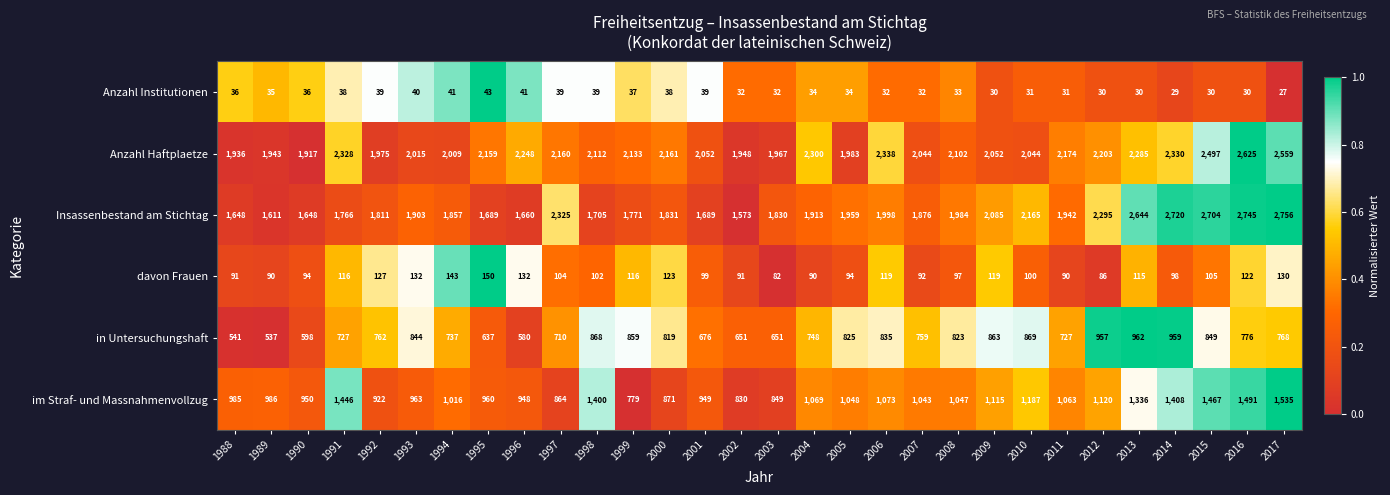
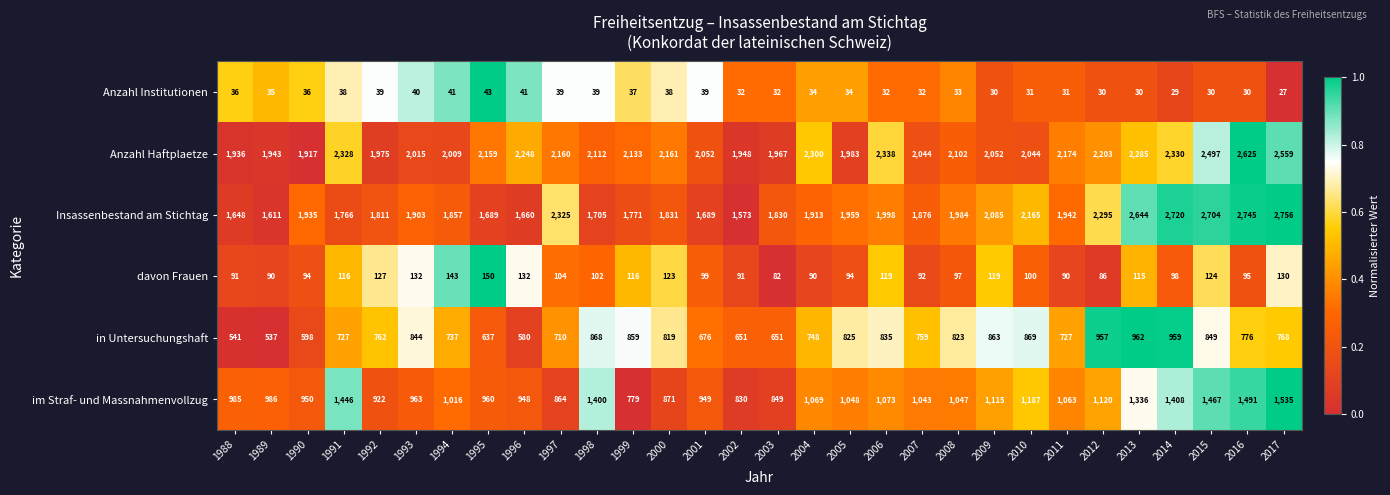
Insassenbestand am Stichtag, 1990: 1,648 -> 1,935
davon Frauen, 2015: 105 -> 124
davon Frauen, 2016: 122 -> 95
